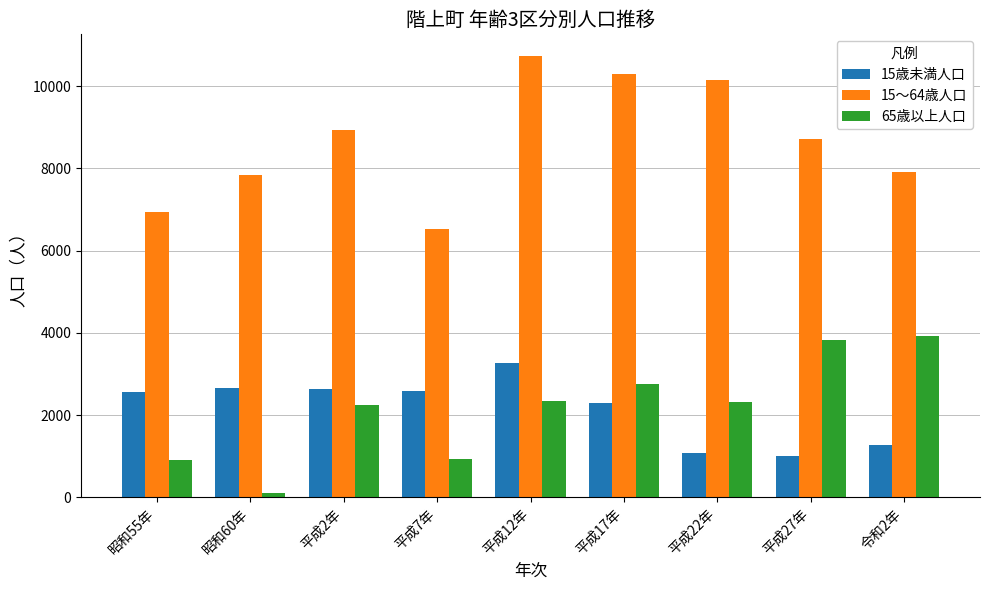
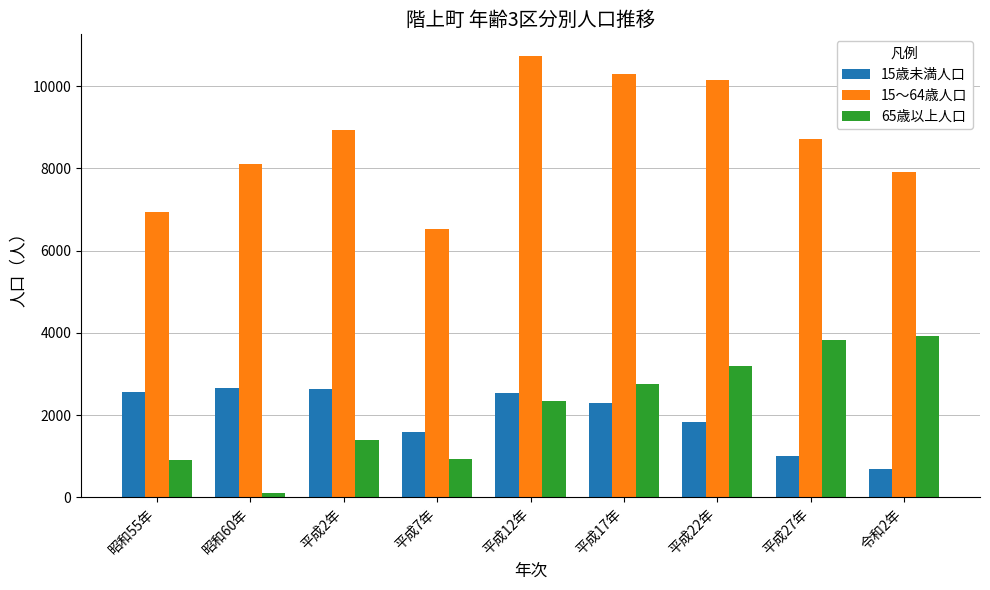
15～64歳人口, 昭和60年: 7800 -> 8100
65歳以上人口, 平成2年: 2300 -> 1400
15歳未満人口, 平成7年: 2600 -> 1600
15歳未満人口, 平成12年: 3300 -> 2500
15歳未満人口, 平成22年: 1100 -> 1800
65歳以上人口, 平成22年: 2300 -> 3200
15歳未満人口, 令和2年: 1300 -> 700
